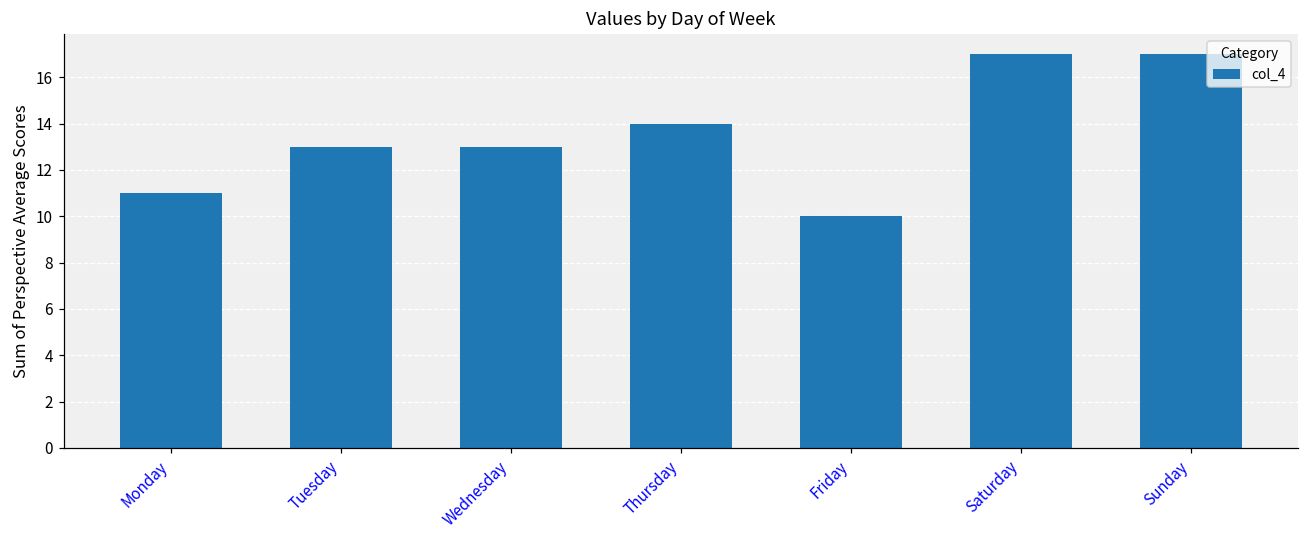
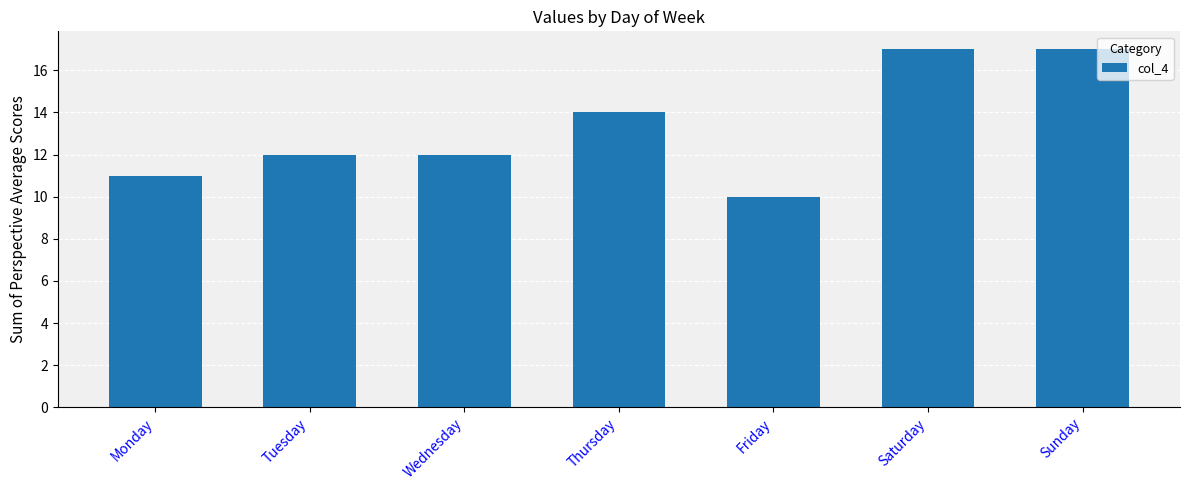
Tuesday: 13 -> 12
Wednesday: 13 -> 12
